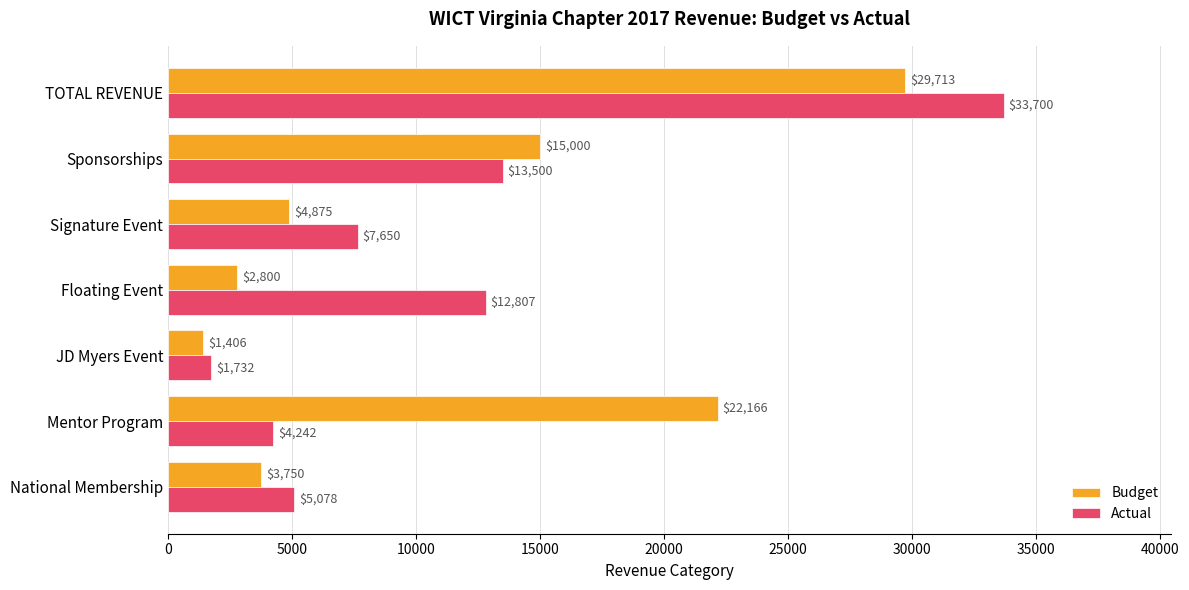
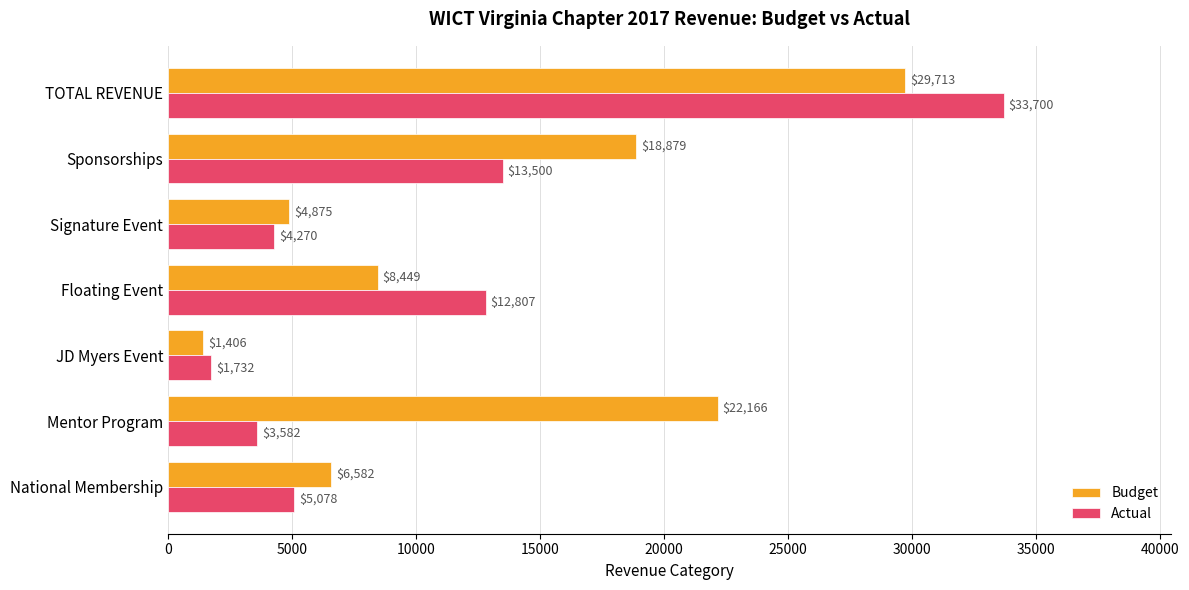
Budget, Sponsorships: $15,000 -> $18,879
Actual, Signature Event: $7,650 -> $4,270
Budget, Floating Event: $2,800 -> $8,449
Actual, Mentor Program: $4,242 -> $3,582
Budget, National Membership: $3,750 -> $6,582
